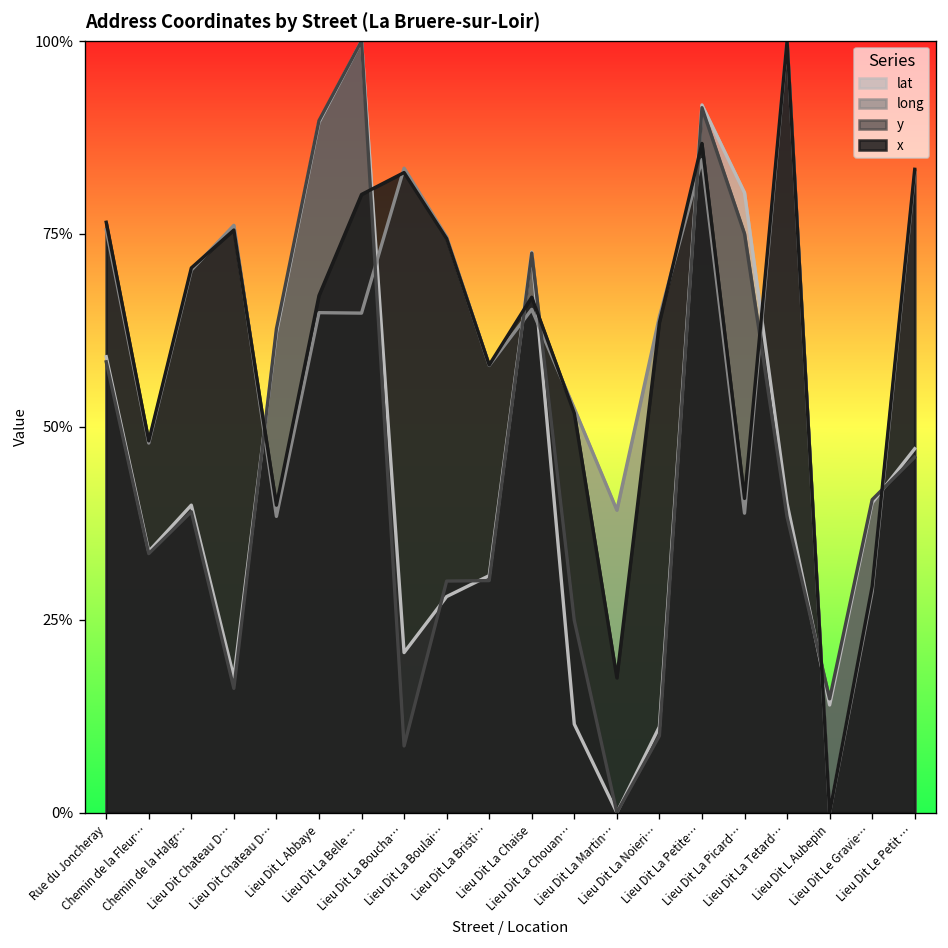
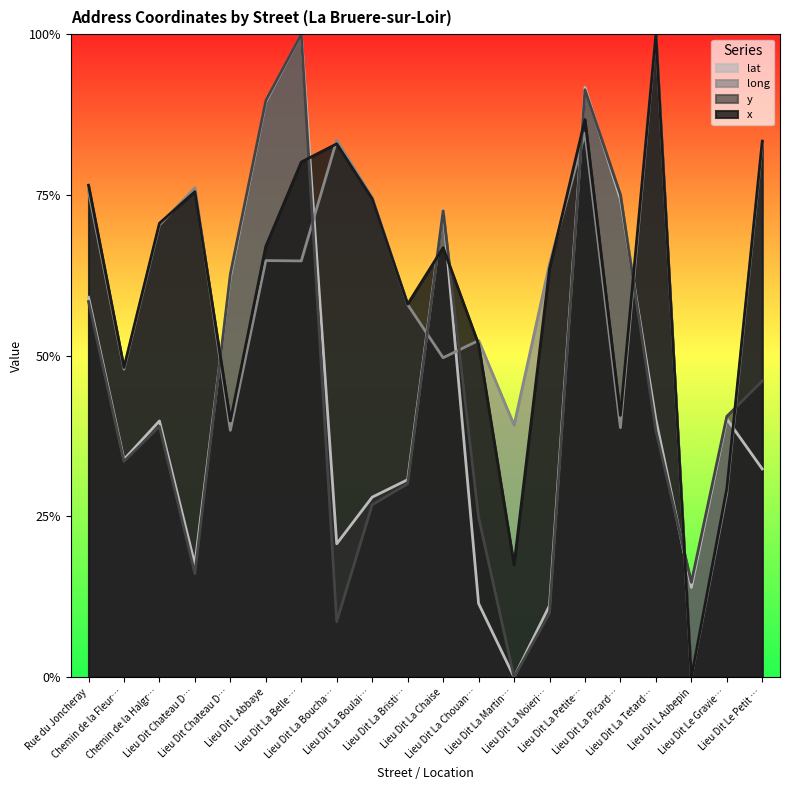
y, Lieu Dit La Boulai…: 30% -> 27%
long, Lieu Dit La Chaise: 65% -> 50%
lat, Lieu Dit La Picard…: 80% -> 74%
lat, Lieu Dit Le Petit …: 47% -> 32%
